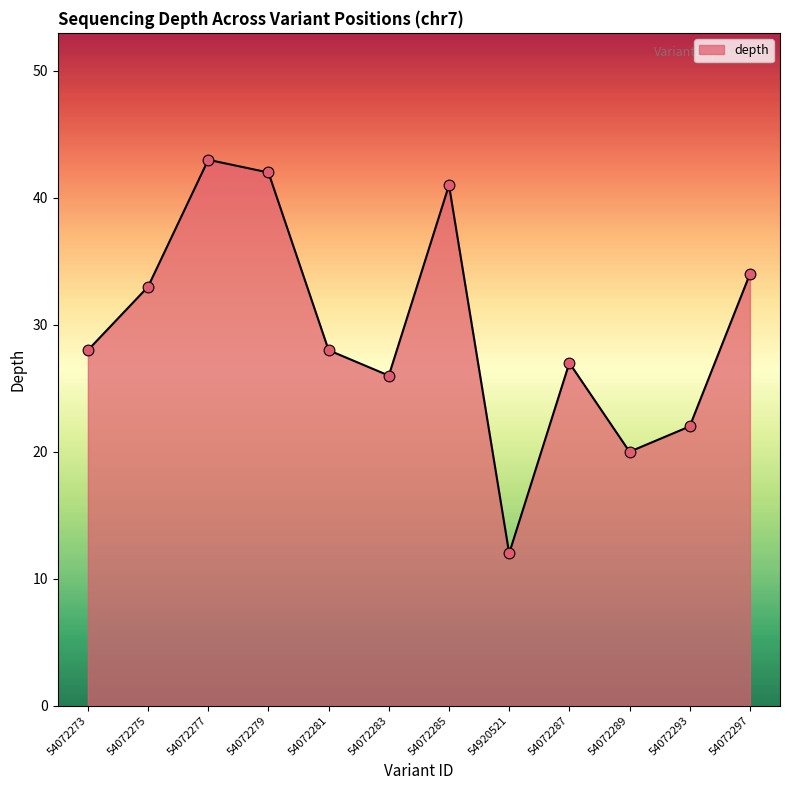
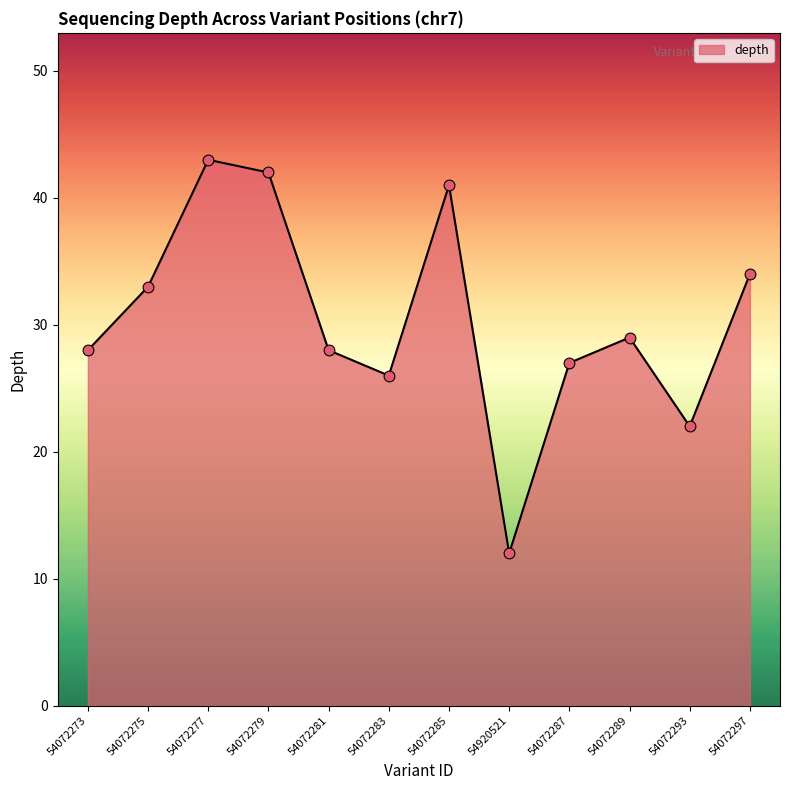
54072289: 20 -> 29
